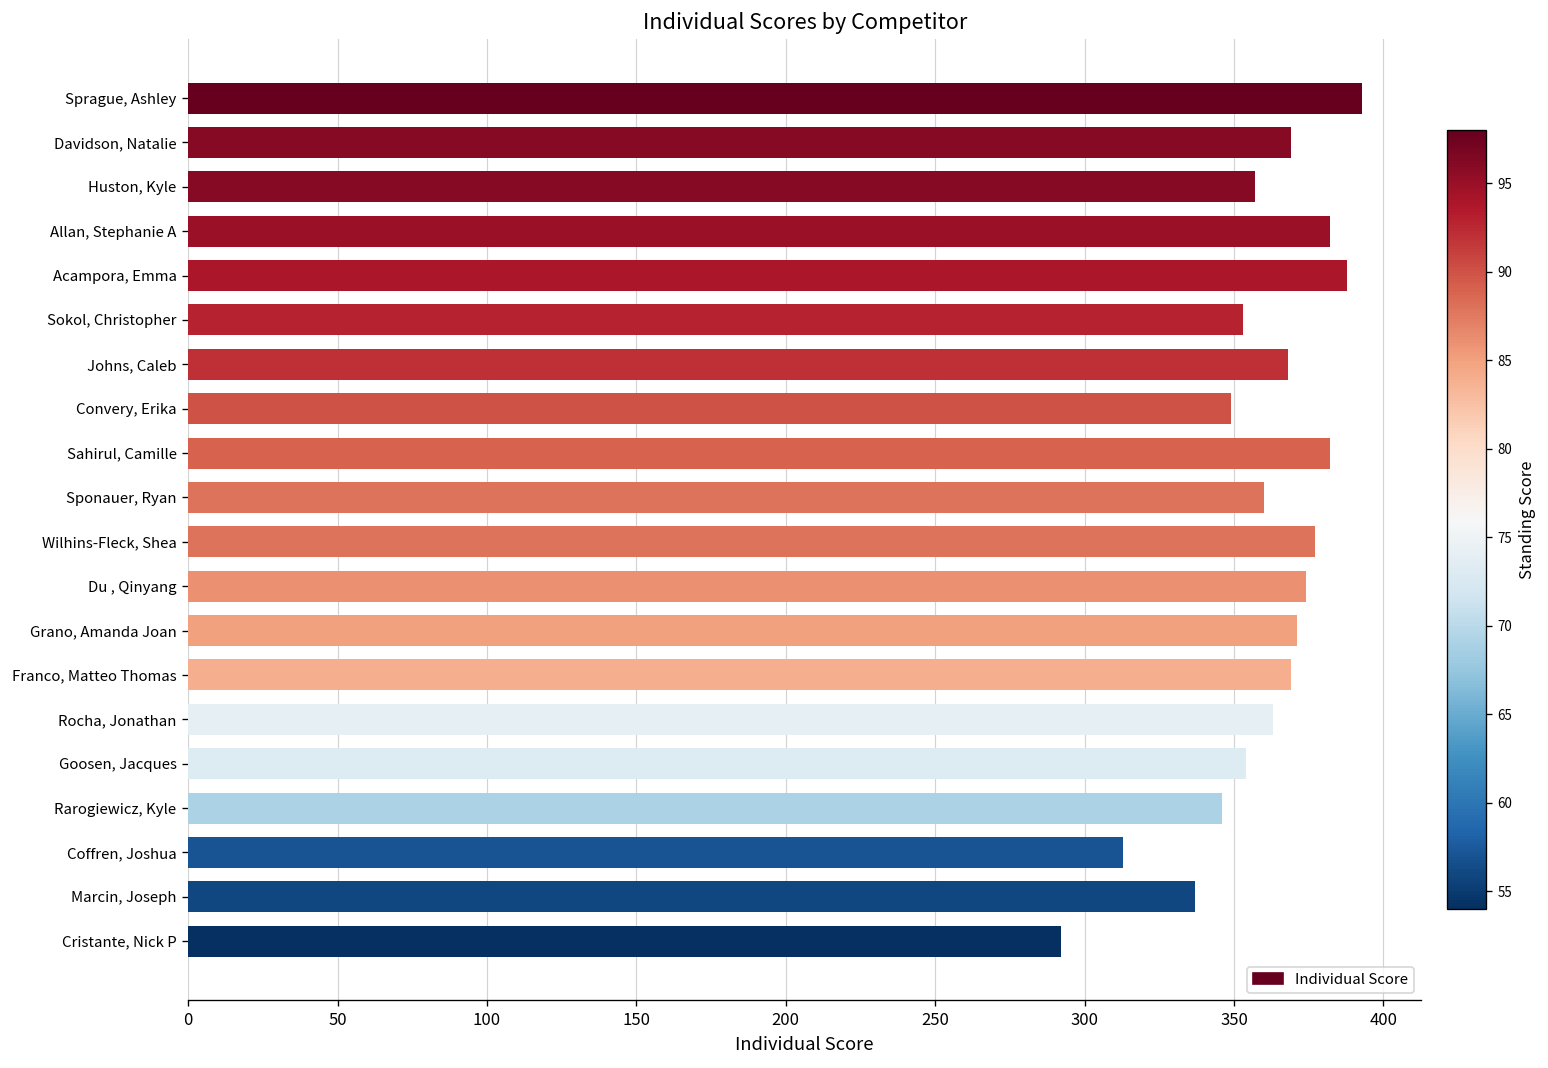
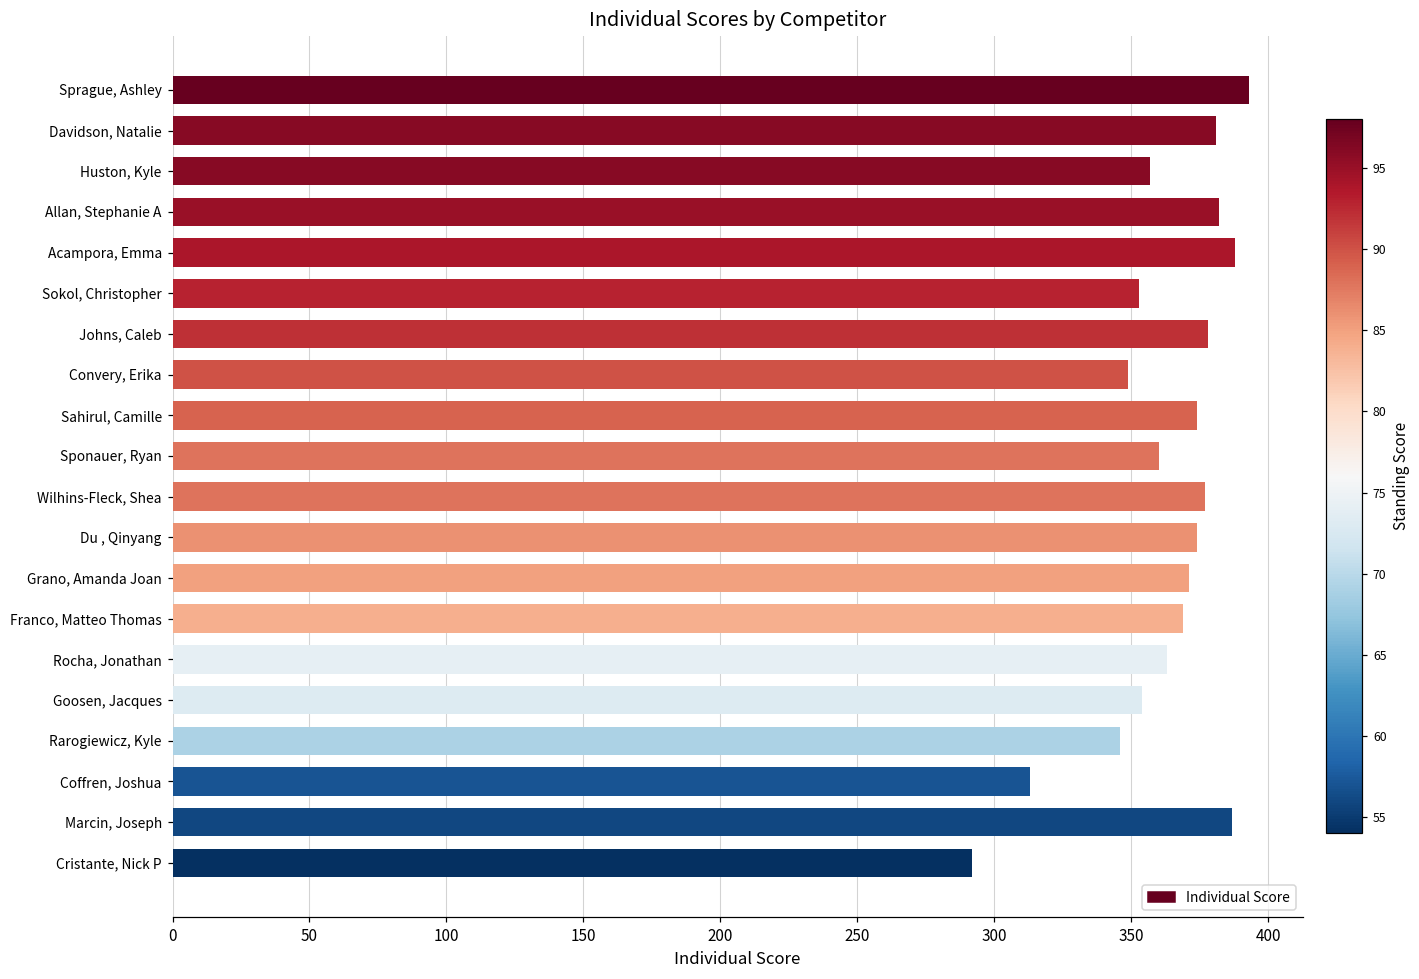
Davidson, Natalie: 369 -> 381
Johns, Caleb: 368 -> 378
Sahirul, Camille: 382 -> 374
Marcin, Joseph: 337 -> 387
